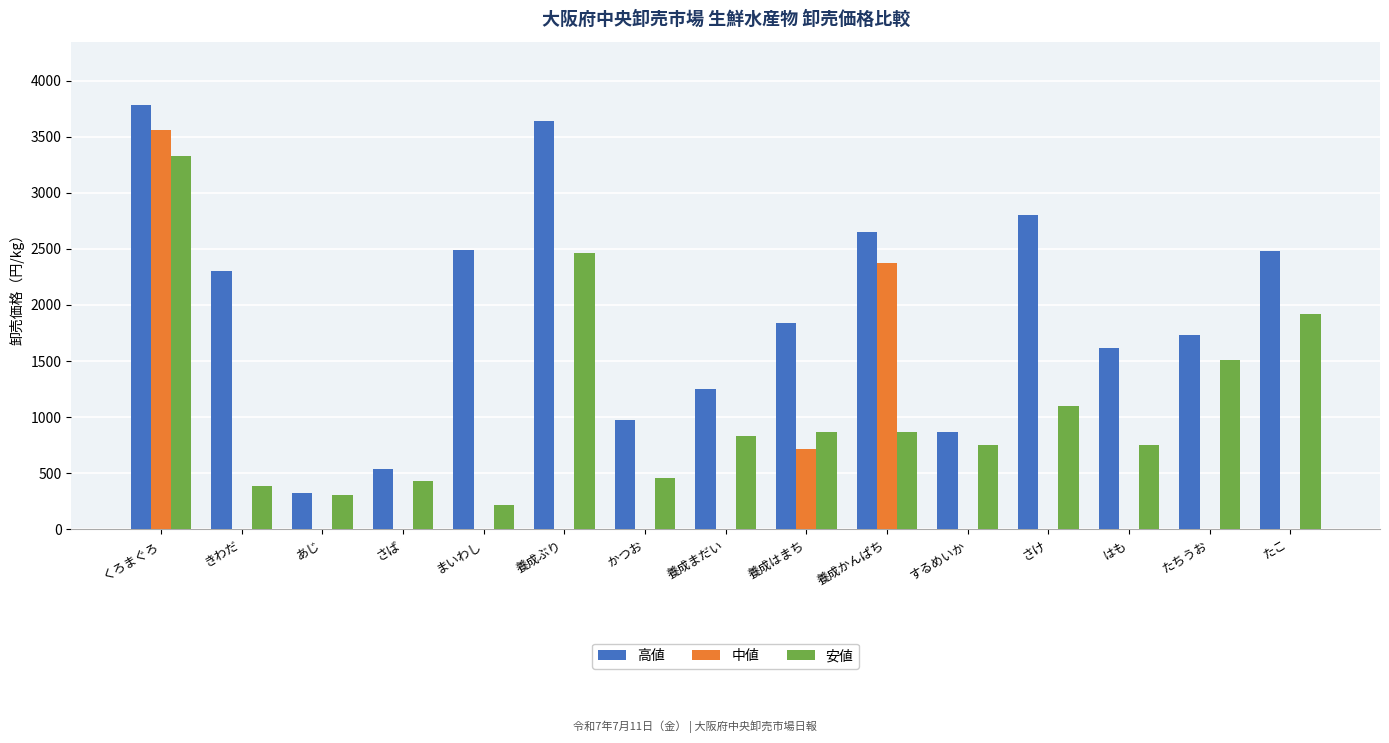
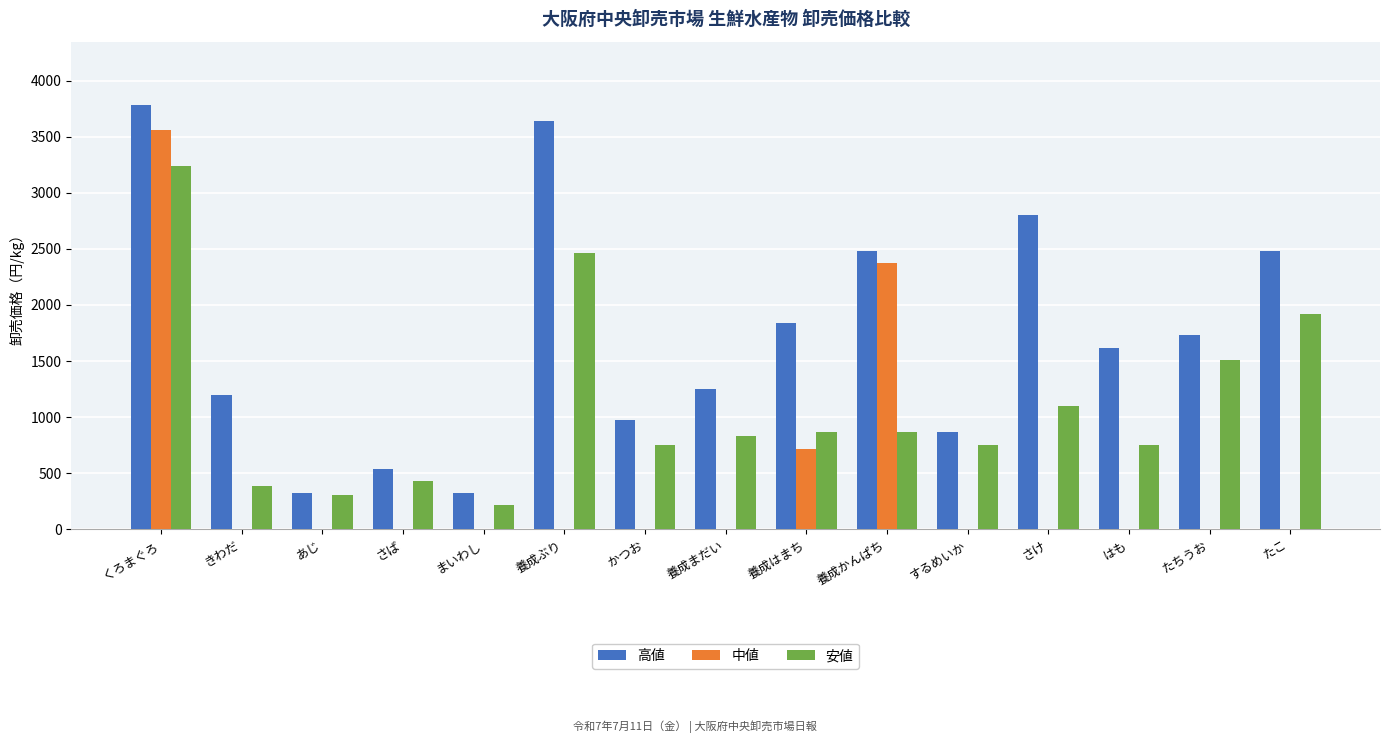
安値, くろまぐろ: 3330 -> 3240
高値, きわだ: 2300 -> 1200
高値, まいわし: 2490 -> 320
安値, かつお: 460 -> 760
高値, 養成かんぱち: 2650 -> 2480
